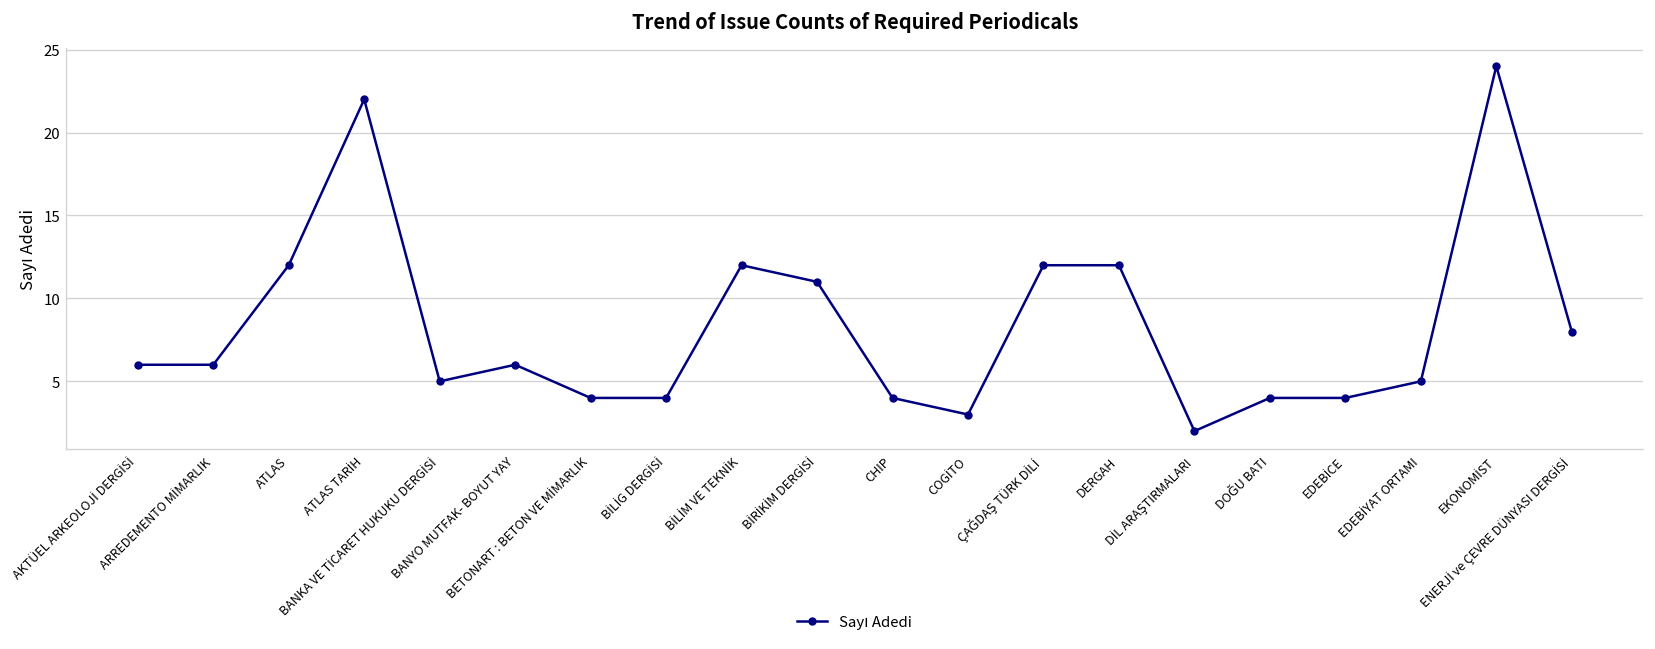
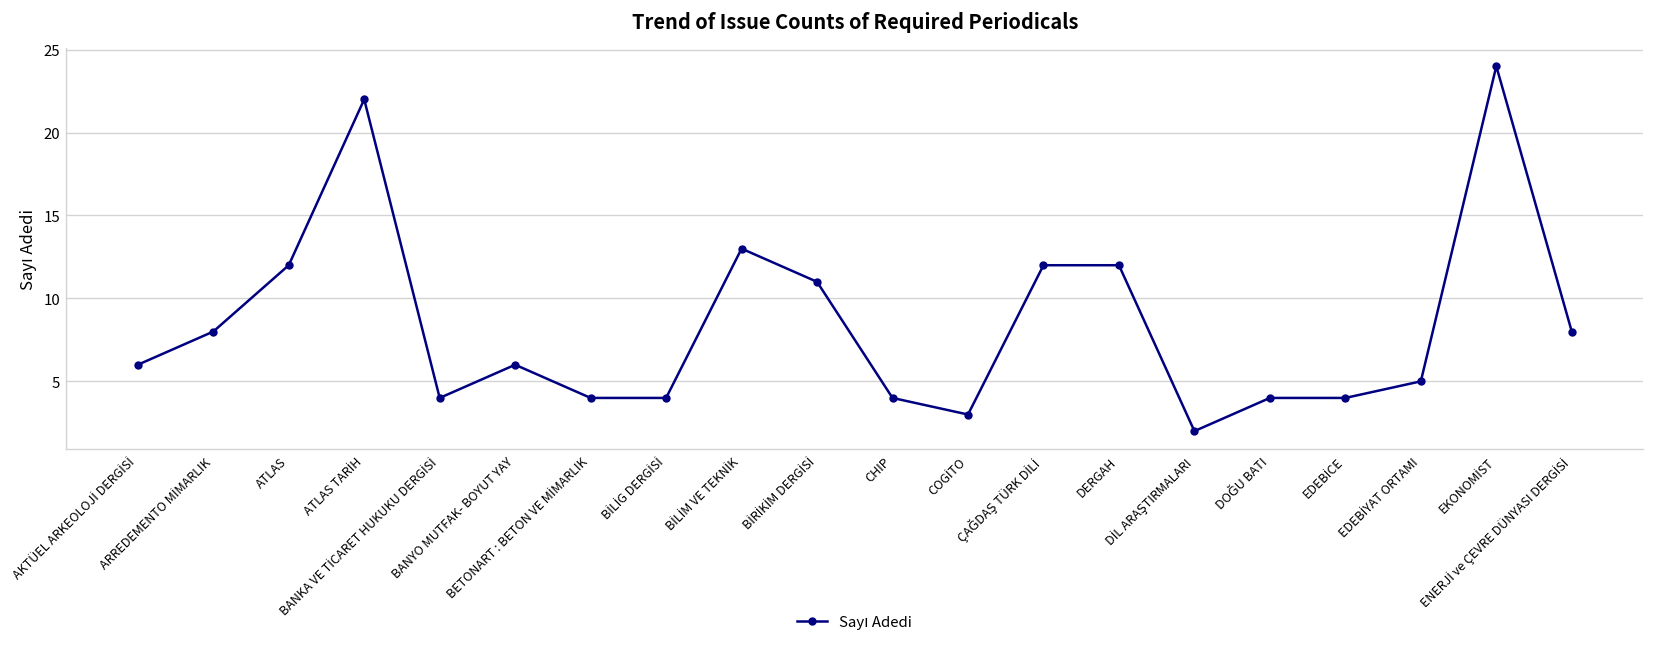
ARREDEMENTO MİMARLIK: 6 -> 8
BANKA VE TİCARET HUKUKU DERGİSİ: 5 -> 4
BİLİM VE TEKNİK: 12 -> 13
